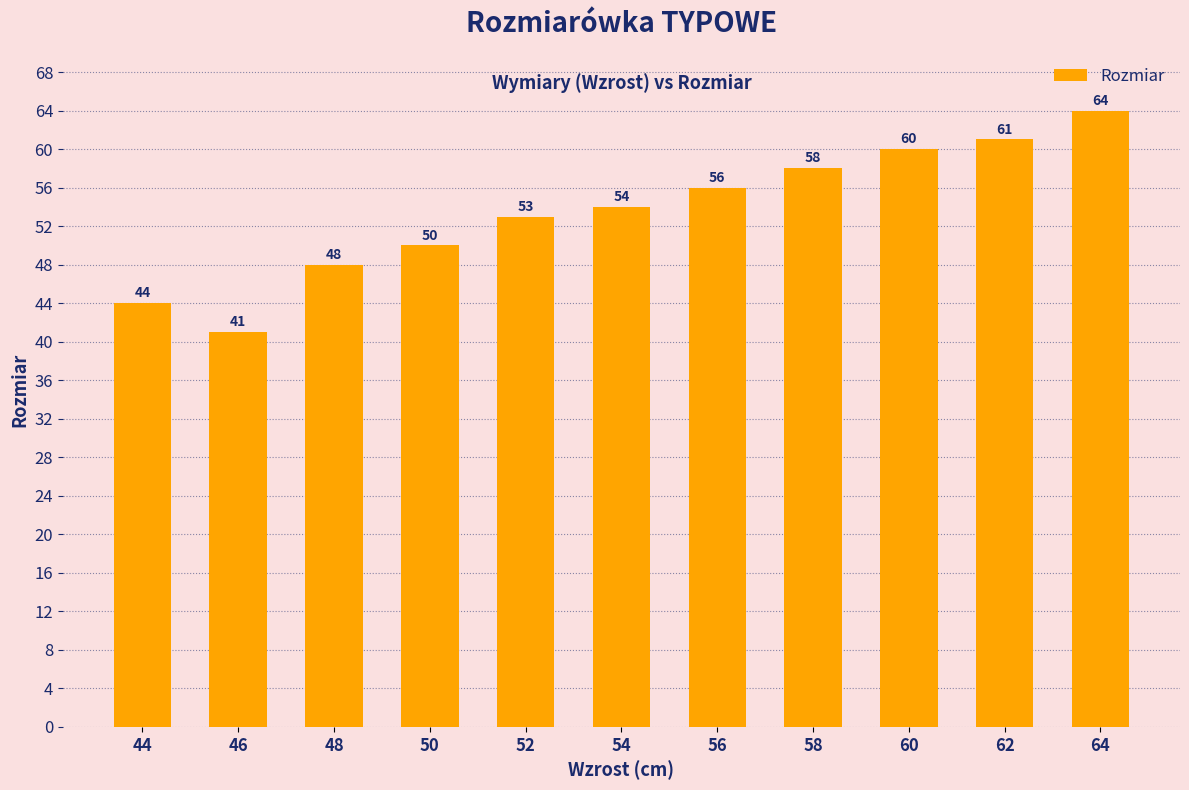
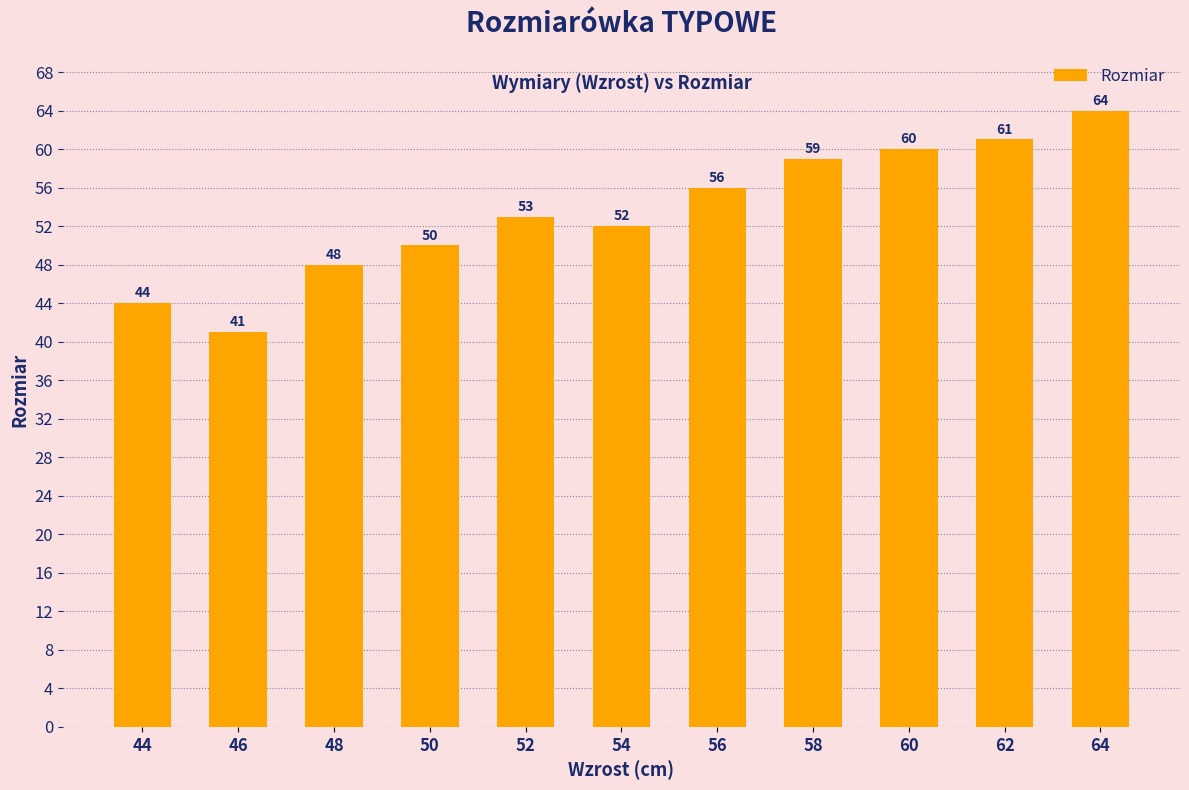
54: 54 -> 52
58: 58 -> 59
